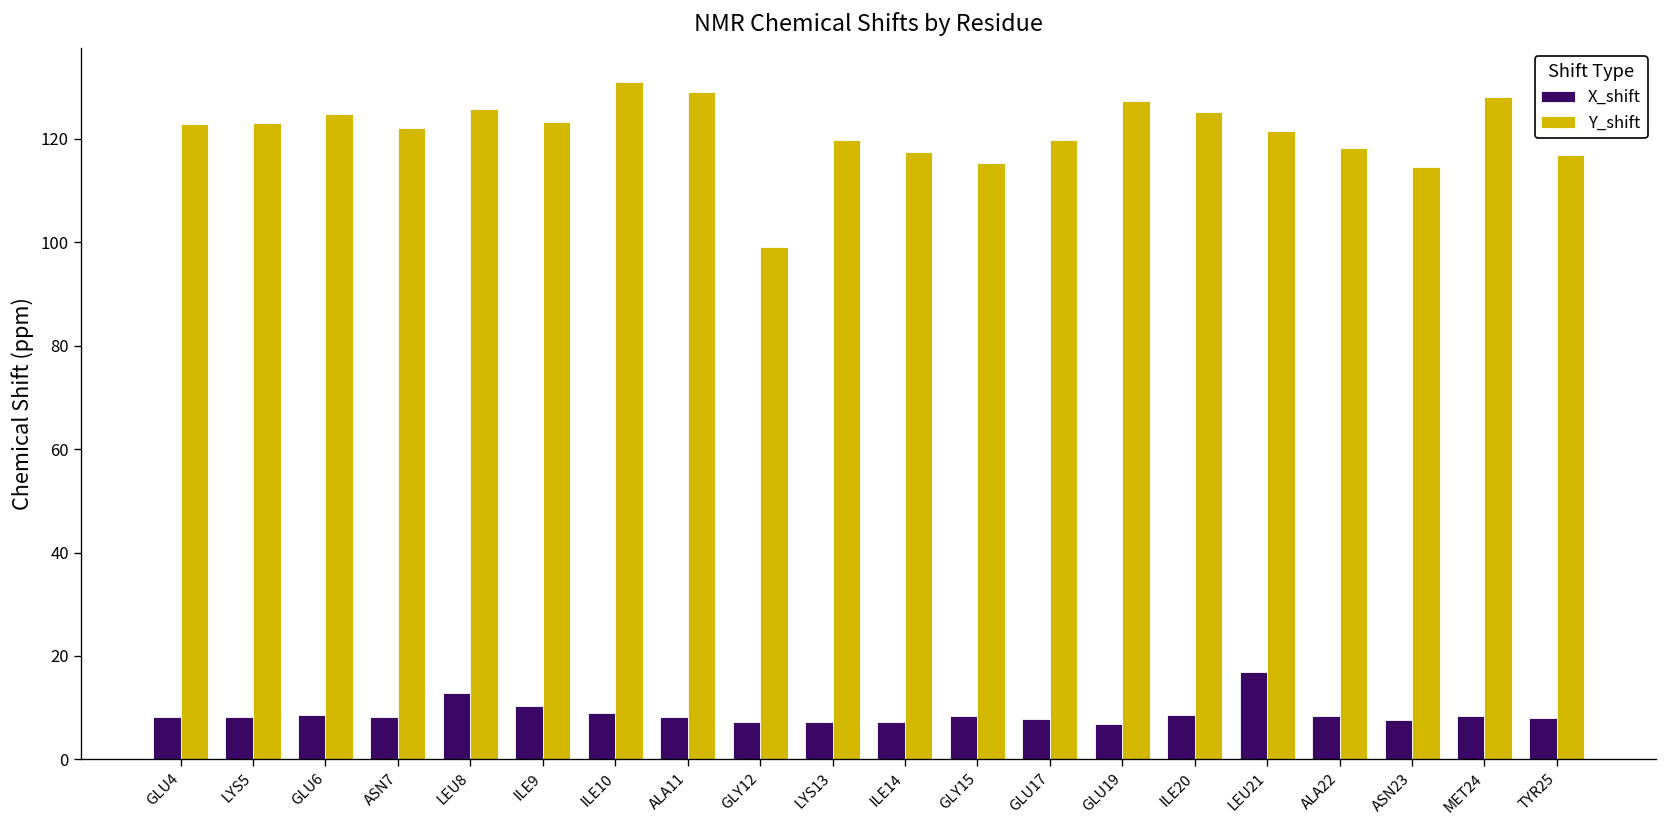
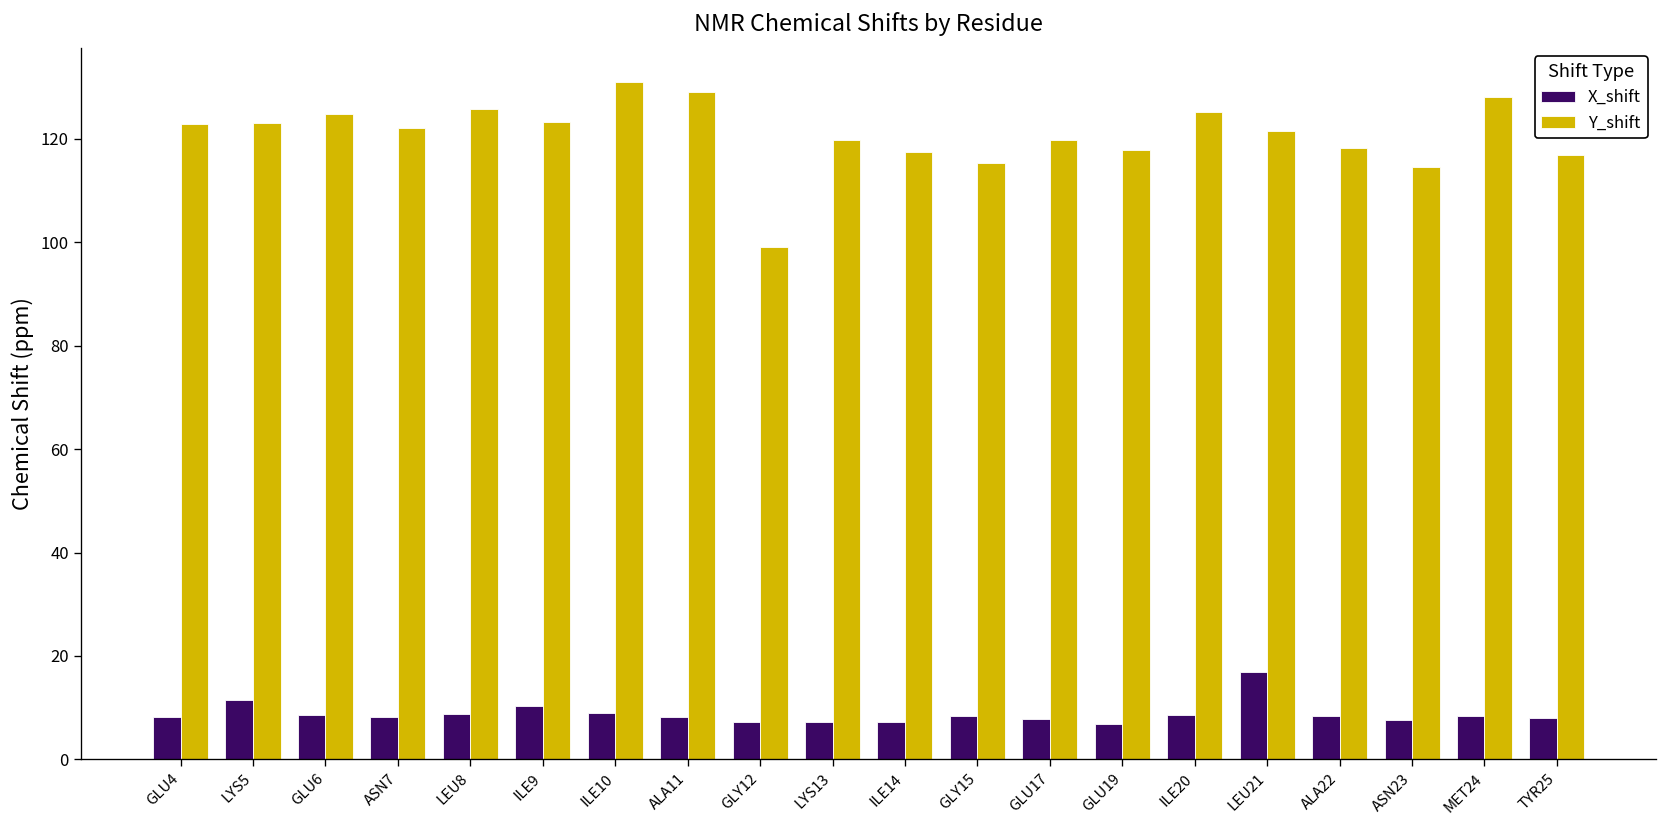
X_shift, LYS5: 8 -> 11
X_shift, LEU8: 13 -> 9
Y_shift, GLU19: 127 -> 118
